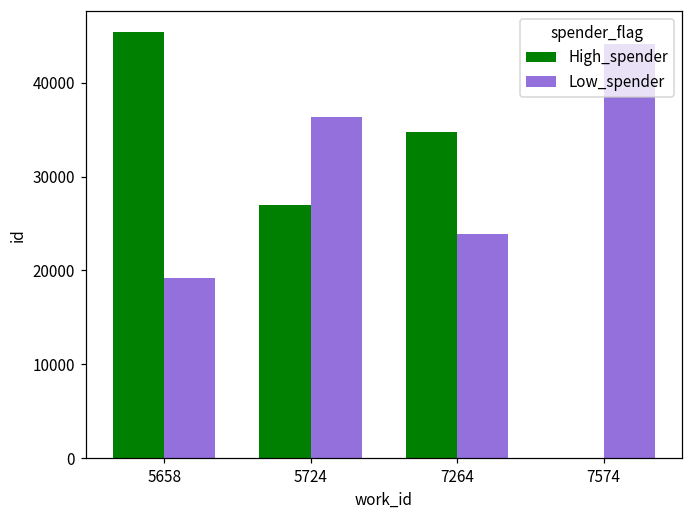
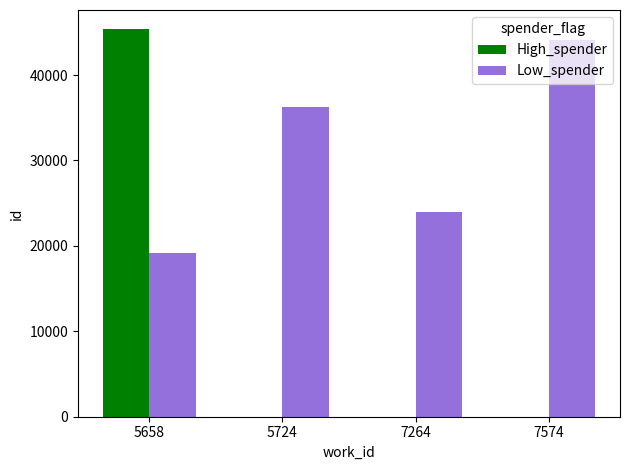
High_spender, 5724: 27000 -> 0
High_spender, 7264: 35000 -> 0
